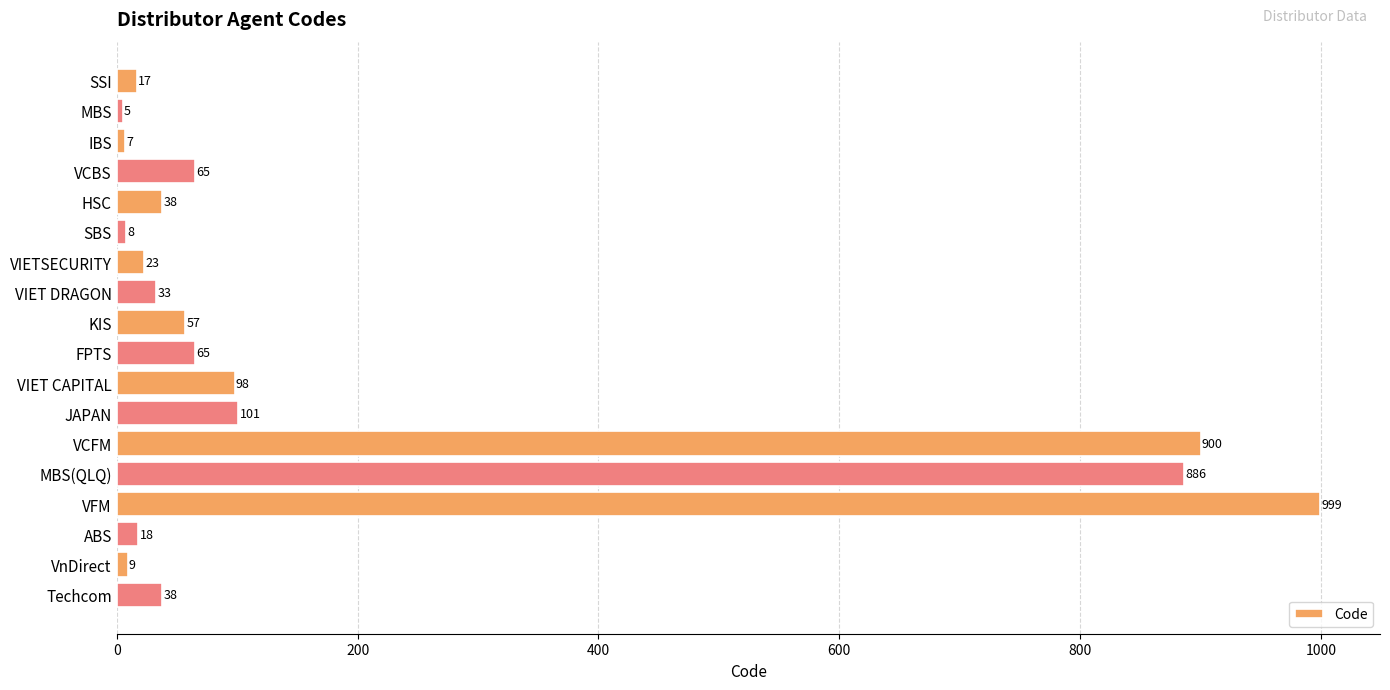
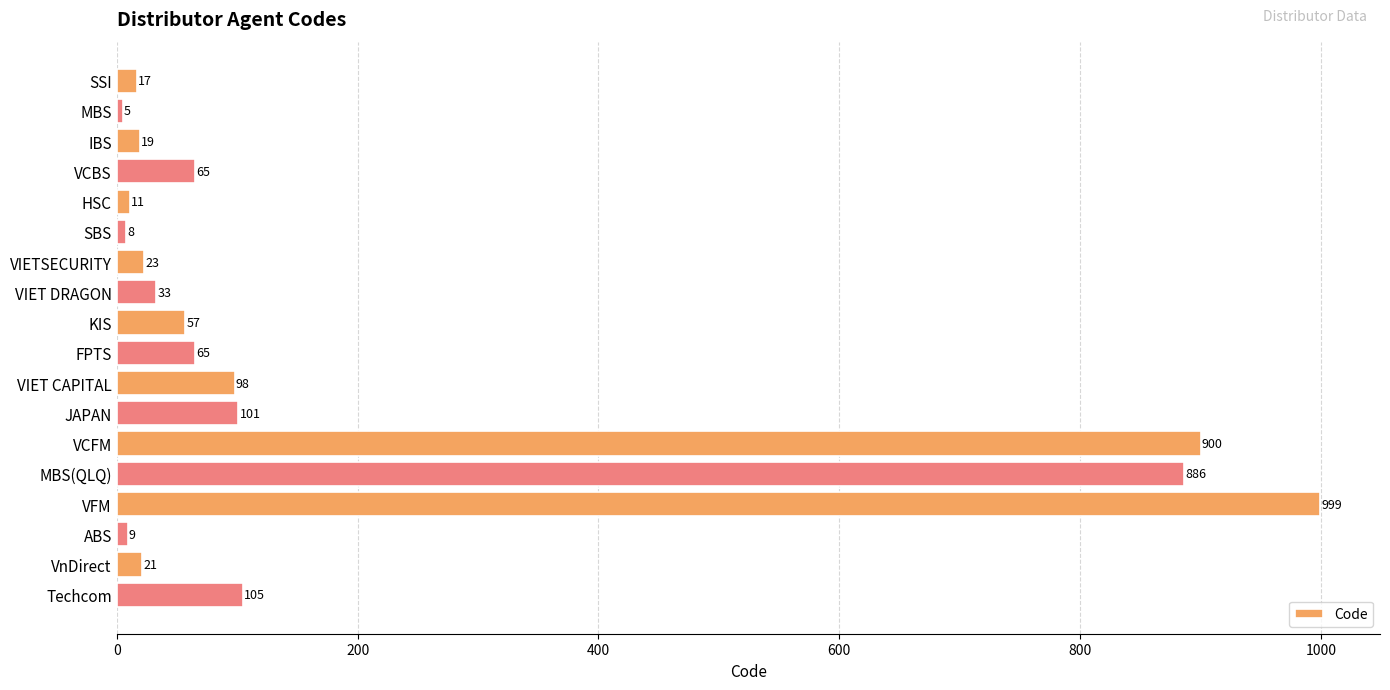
IBS: 7 -> 19
HSC: 38 -> 11
ABS: 18 -> 9
VnDirect: 9 -> 21
Techcom: 38 -> 105
